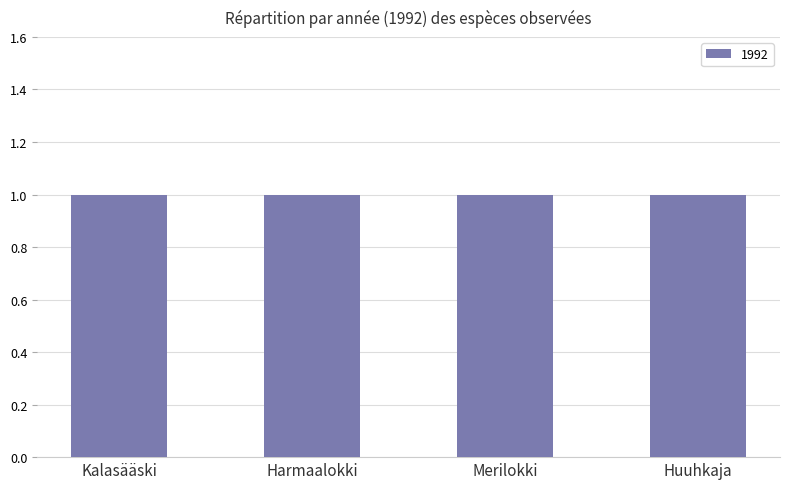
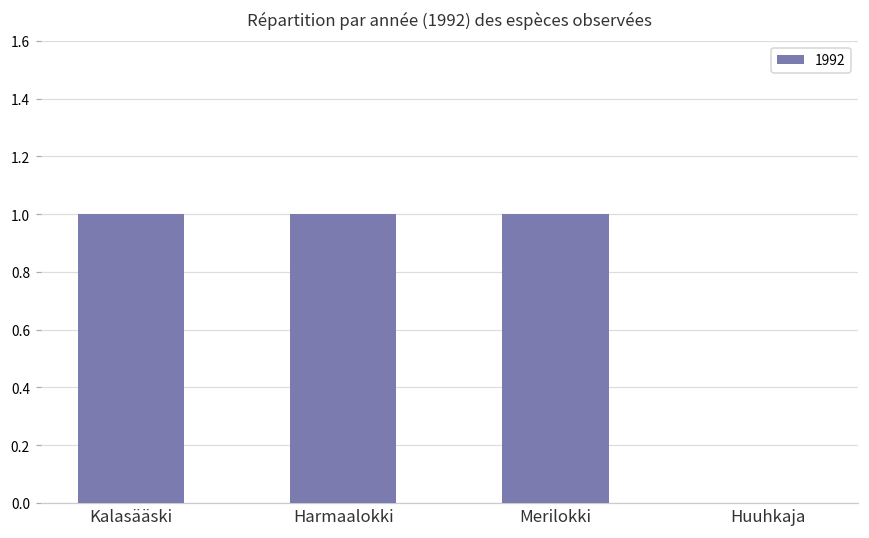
Huuhkaja: 1 -> 0
